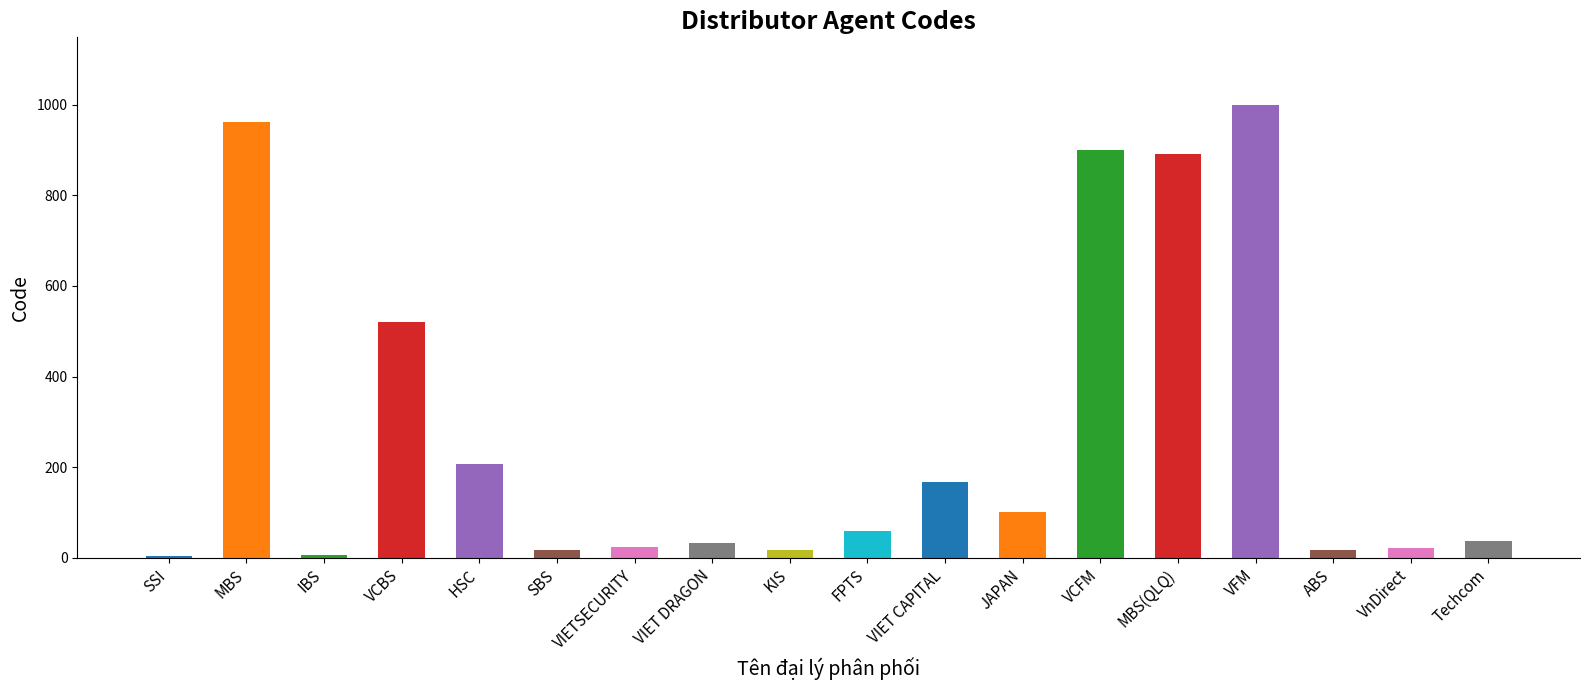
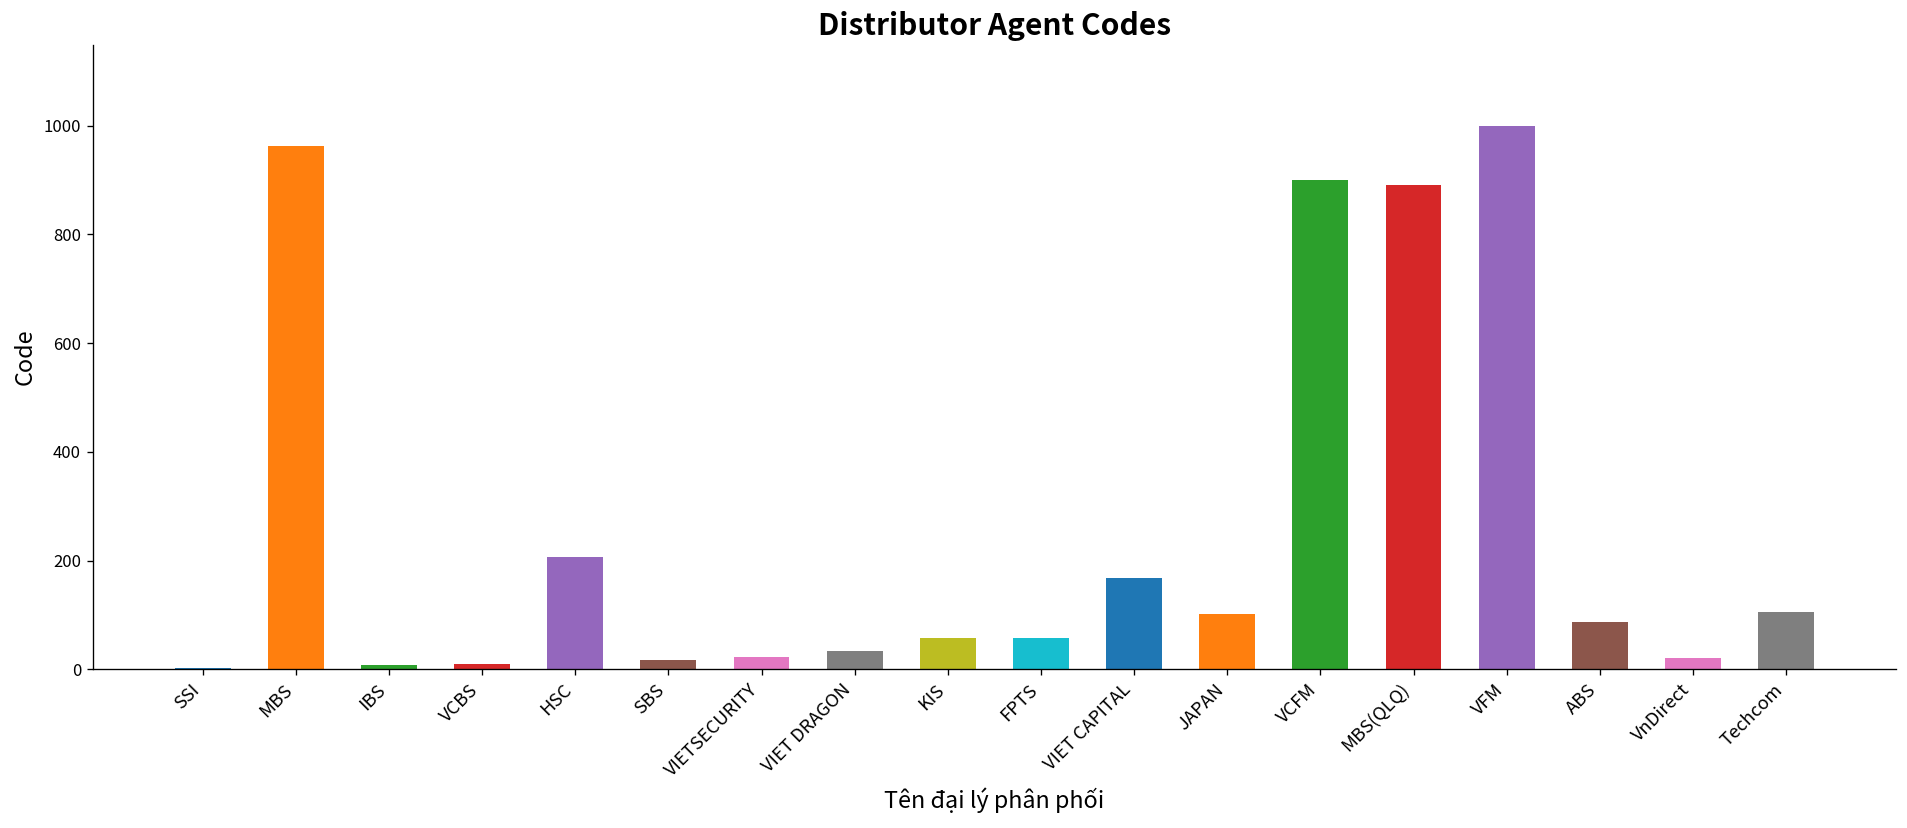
VCBS: 520 -> 10
KIS: 20 -> 60
ABS: 20 -> 90
Techcom: 40 -> 110
